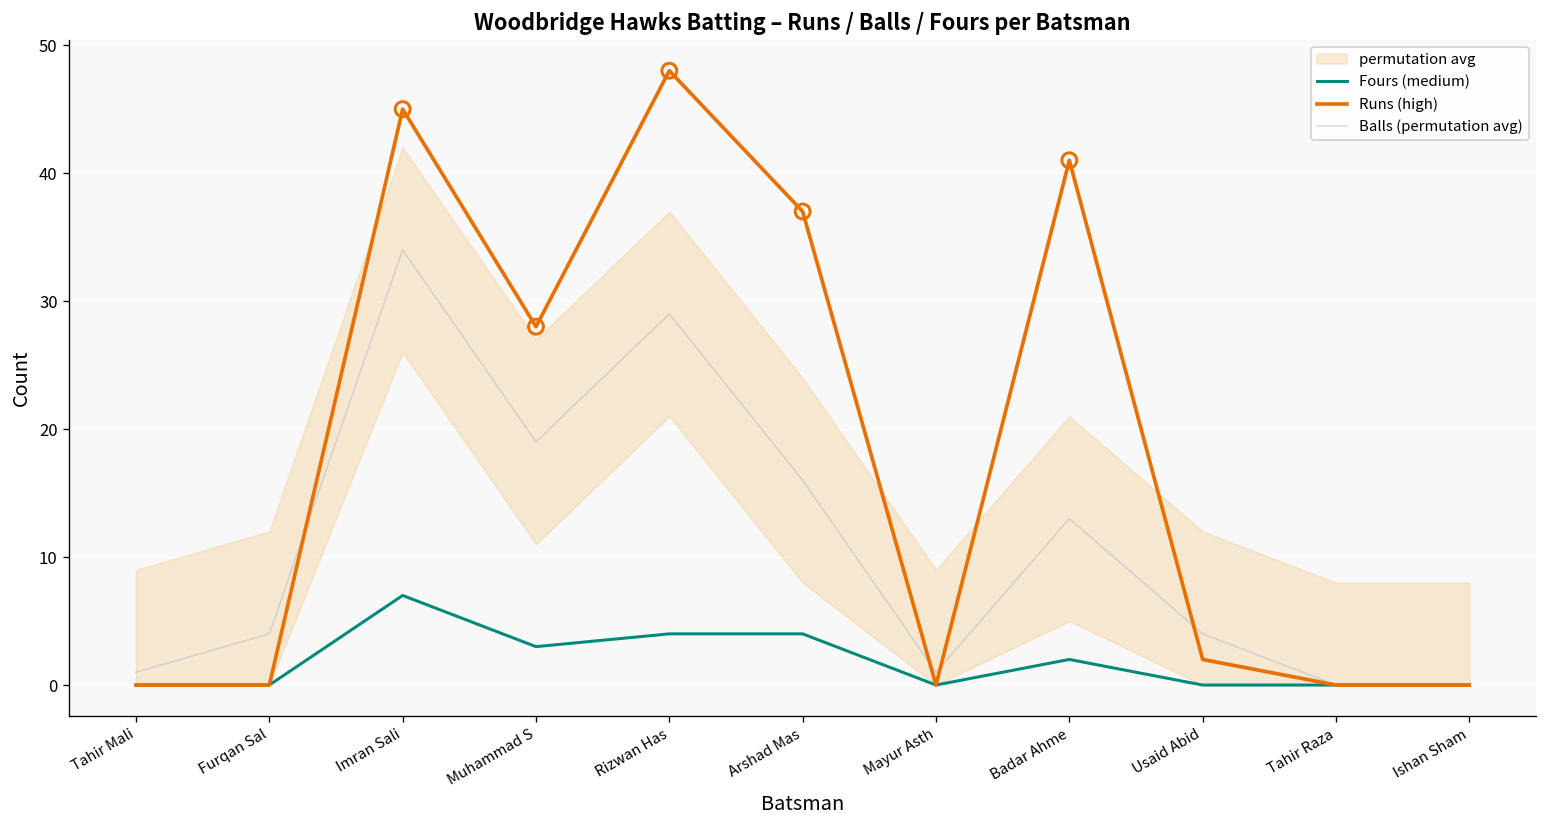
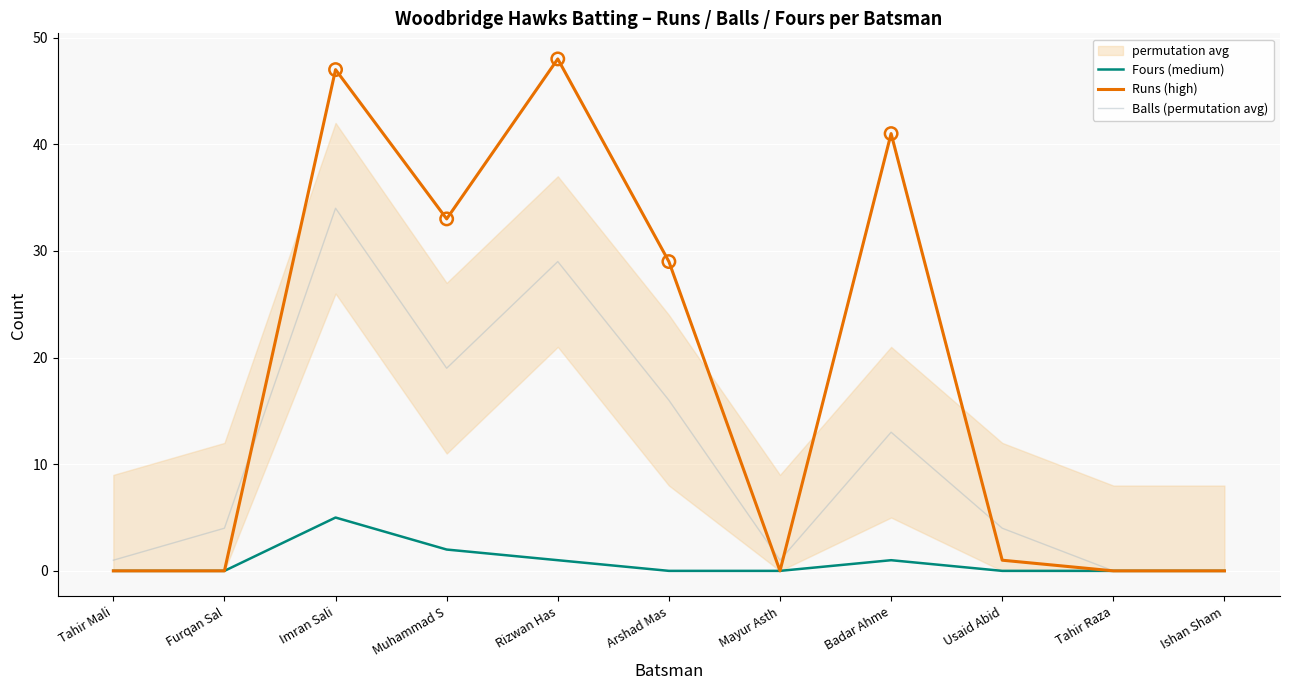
Fours (medium), Imran Sali: 7 -> 5
Runs (high), Imran Sali: 45 -> 47
Fours (medium), Muhammad S: 3 -> 2
Runs (high), Muhammad S: 28 -> 33
Fours (medium), Rizwan Has: 4 -> 1
Fours (medium), Arshad Mas: 4 -> 0
Runs (high), Arshad Mas: 37 -> 29
Fours (medium), Badar Ahme: 2 -> 1
Runs (high), Usaid Abid: 2 -> 1
